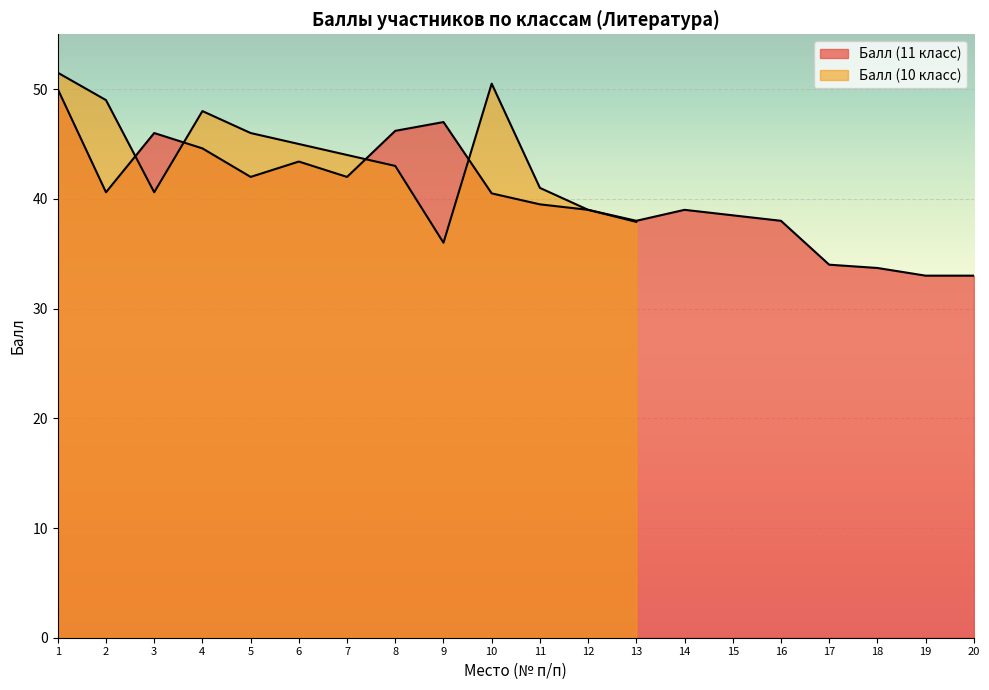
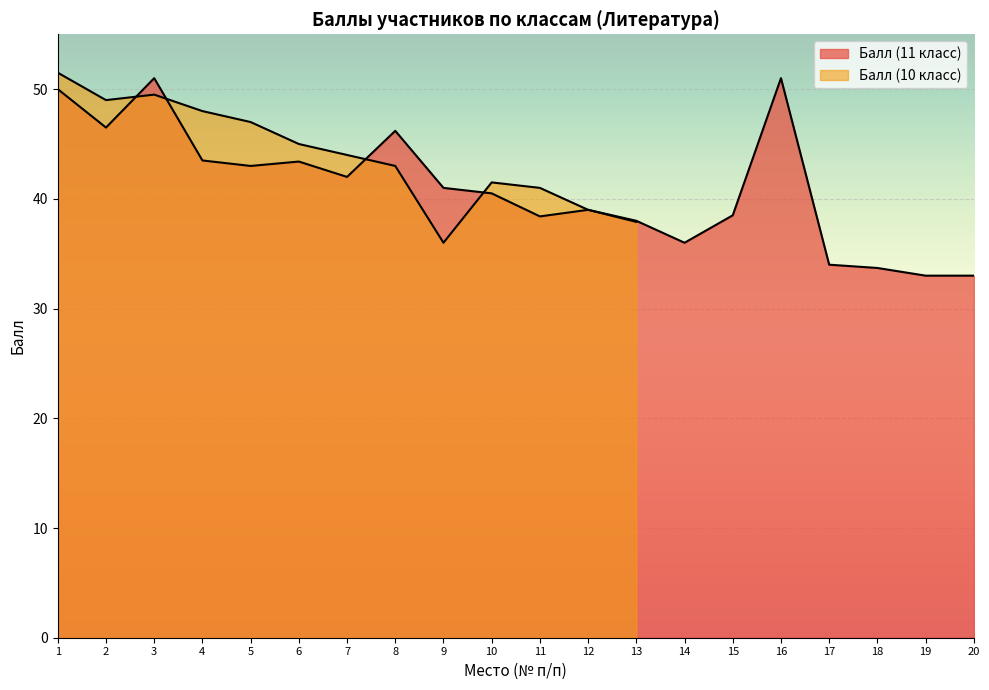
Балл (11 класс), 2: 40.6 -> 46.5
Балл (11 класс), 3: 46 -> 51
Балл (10 класс), 3: 40.6 -> 49.5
Балл (11 класс), 4: 44.6 -> 43.5
Балл (11 класс), 5: 42 -> 43
Балл (10 класс), 5: 46 -> 47
Балл (11 класс), 9: 47 -> 41
Балл (10 класс), 10: 50.5 -> 41.5
Балл (11 класс), 11: 39.5 -> 38.4
Балл (11 класс), 14: 39 -> 36
Балл (11 класс), 16: 38 -> 51
